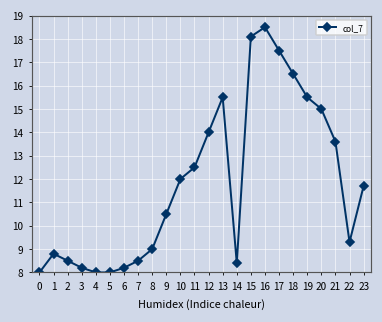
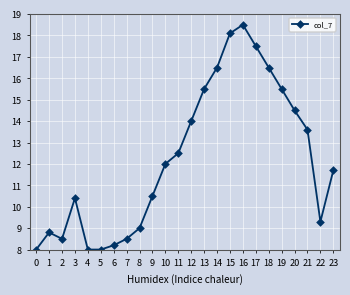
3: 8.2 -> 10.4
14: 8.4 -> 16.5
20: 15.0 -> 14.5
